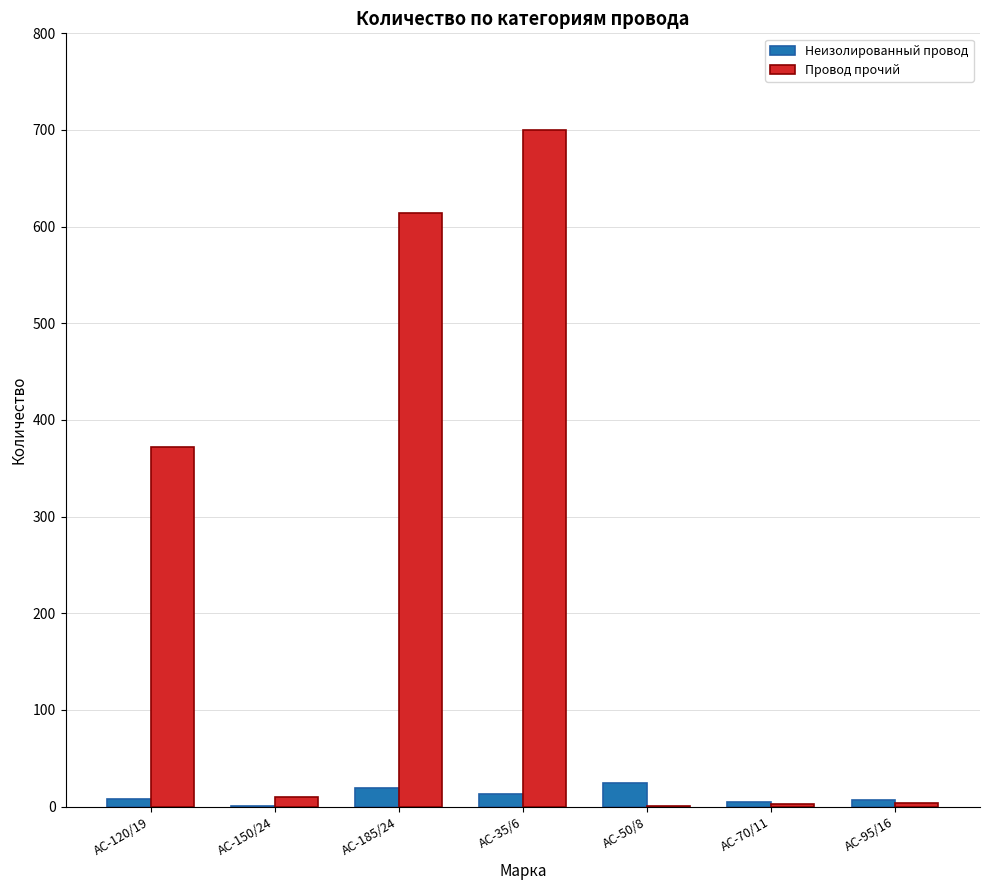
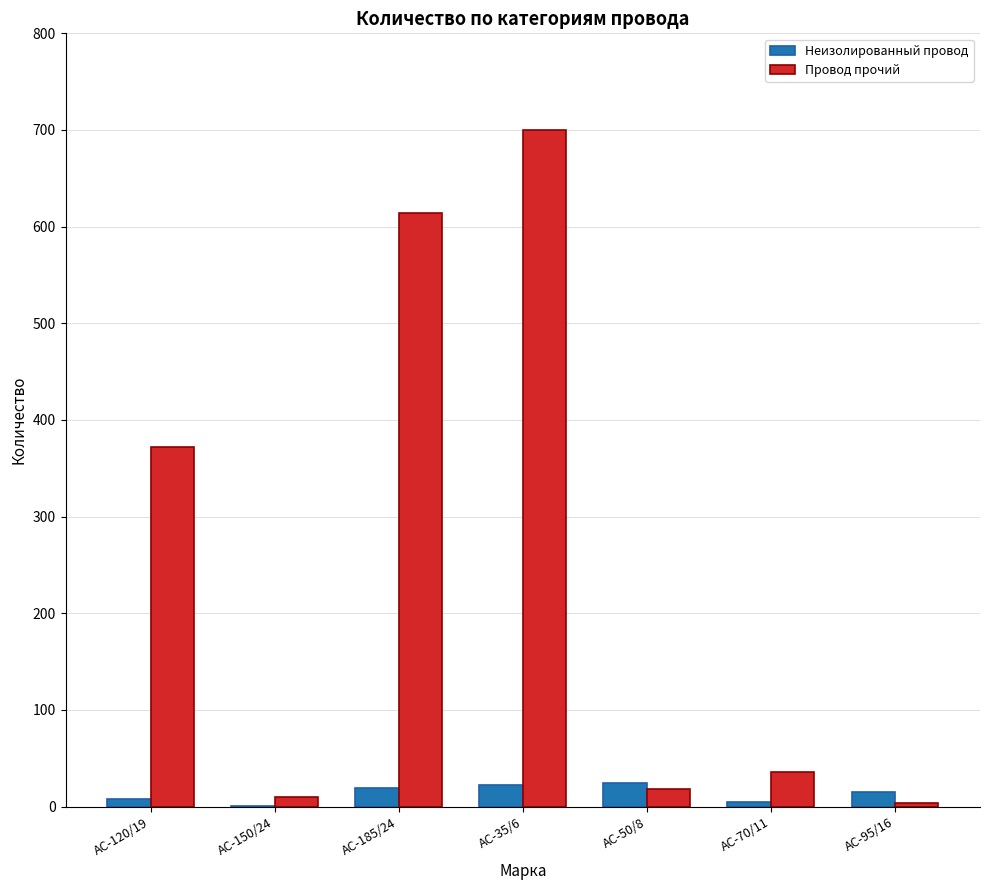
Неизолированный провод, АС-35/6: 10 -> 20
Провод прочий, АС-50/8: 0 -> 20
Провод прочий, АС-70/11: 0 -> 40
Неизолированный провод, АС-95/16: 10 -> 20
